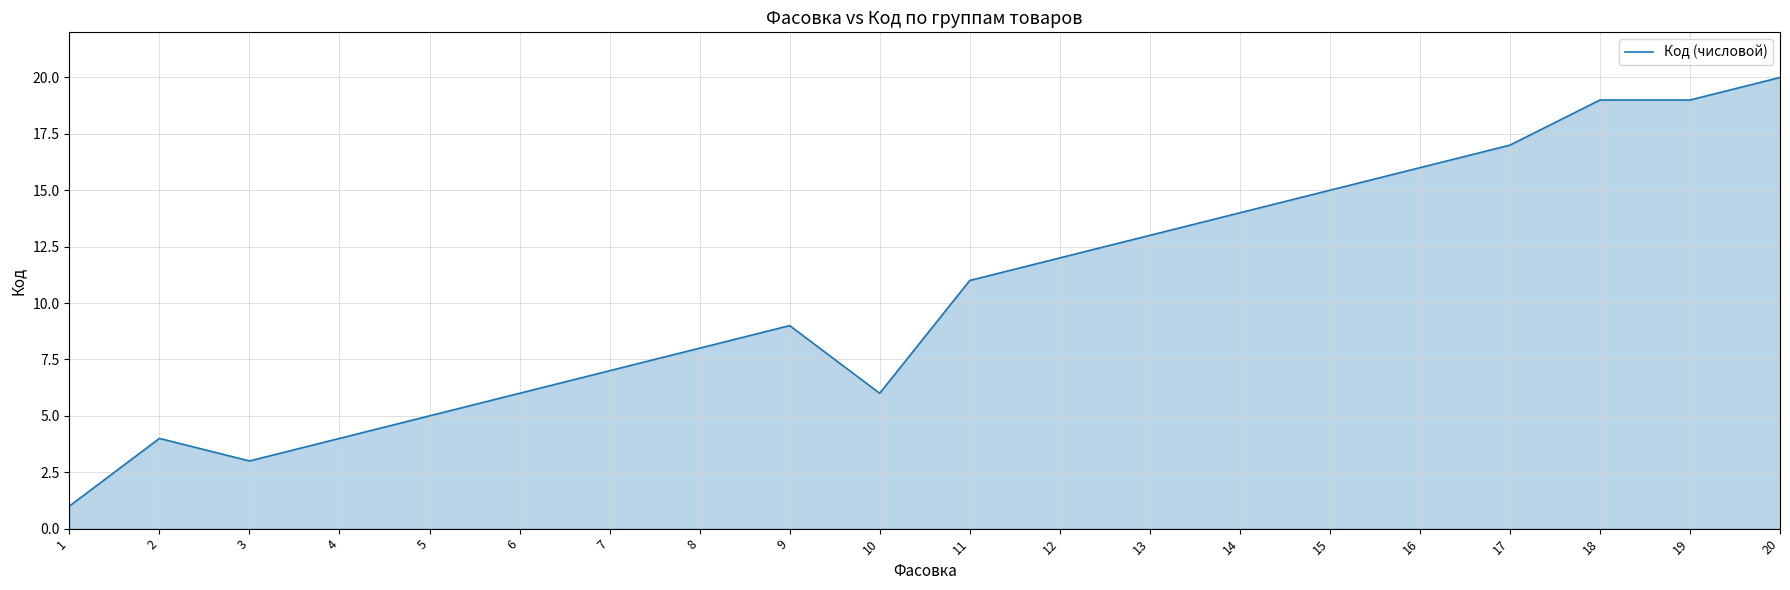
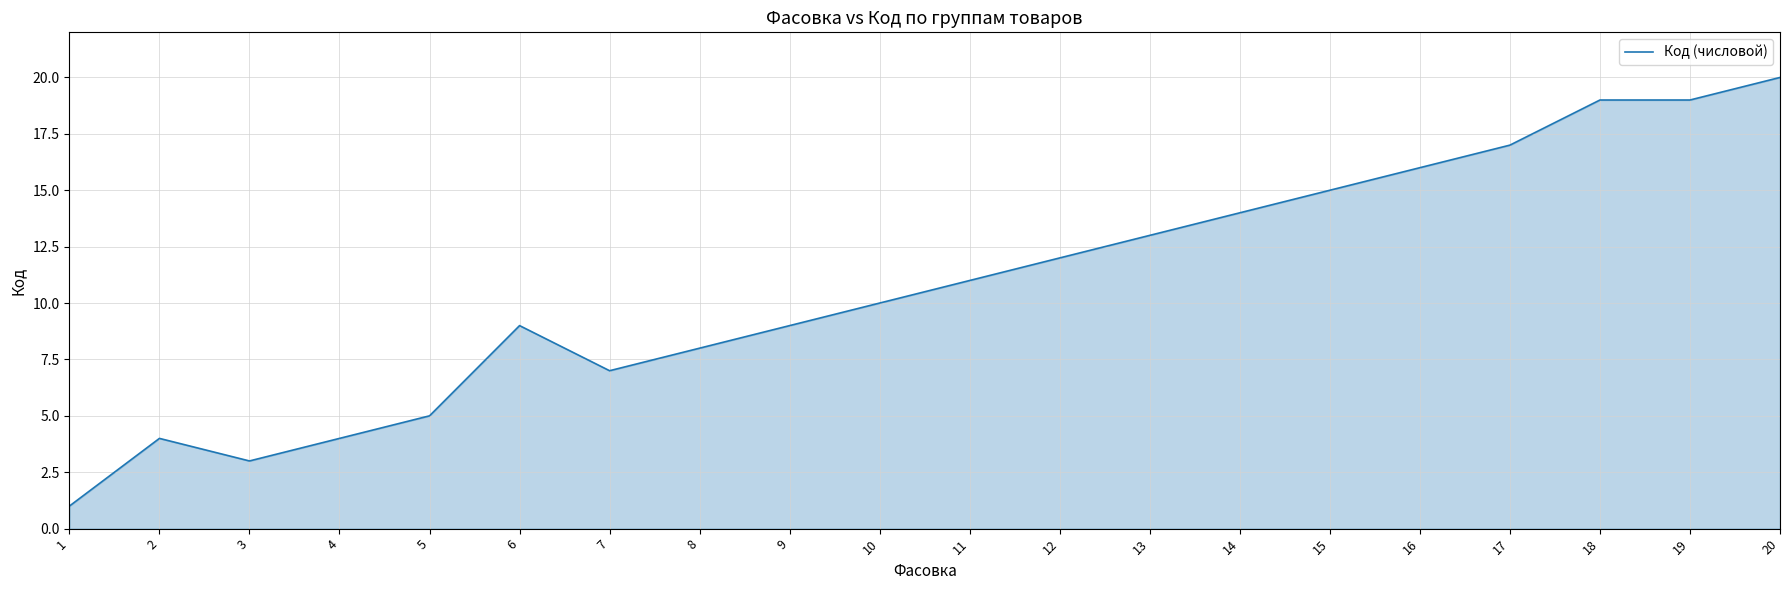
6: 6 -> 9
10: 6 -> 10
